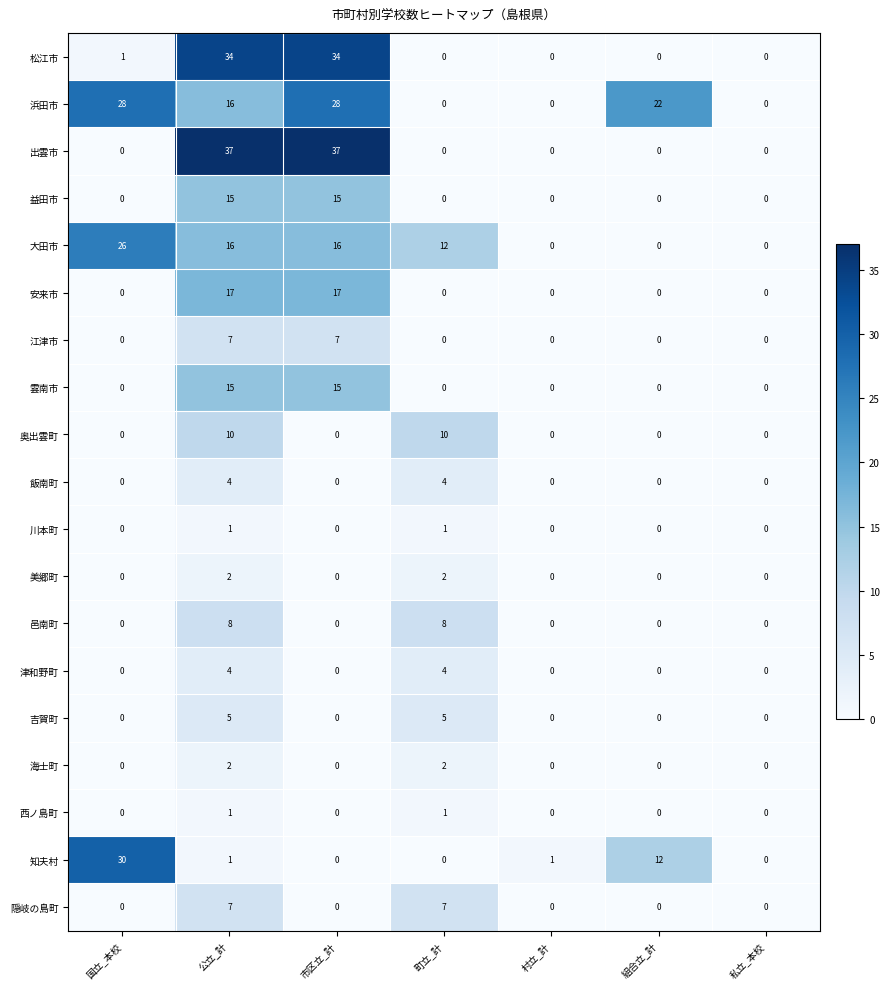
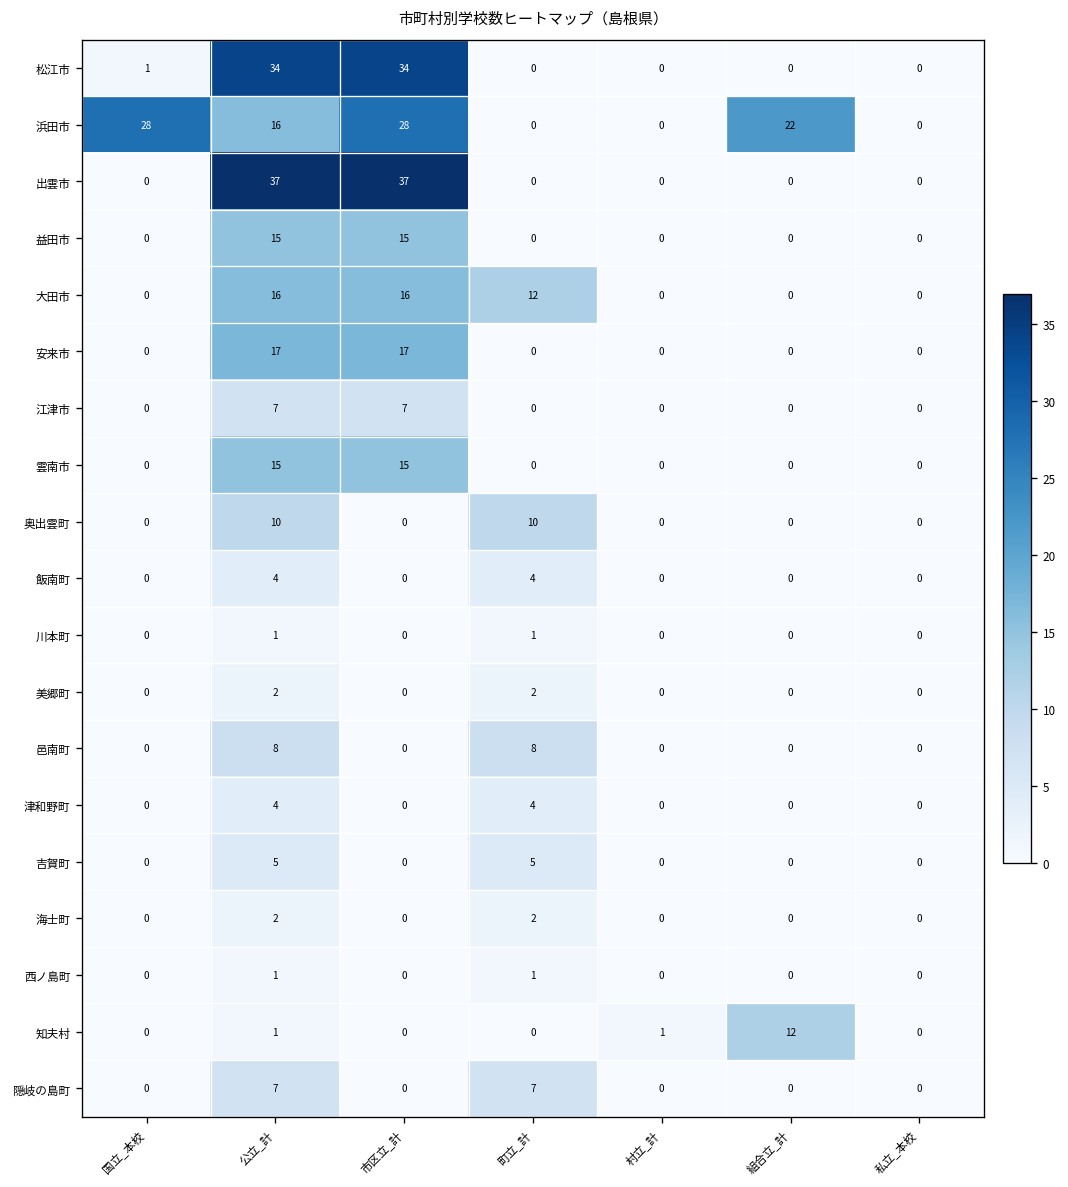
大田市, 国立_本校: 26 -> 0
知夫村, 国立_本校: 30 -> 0
